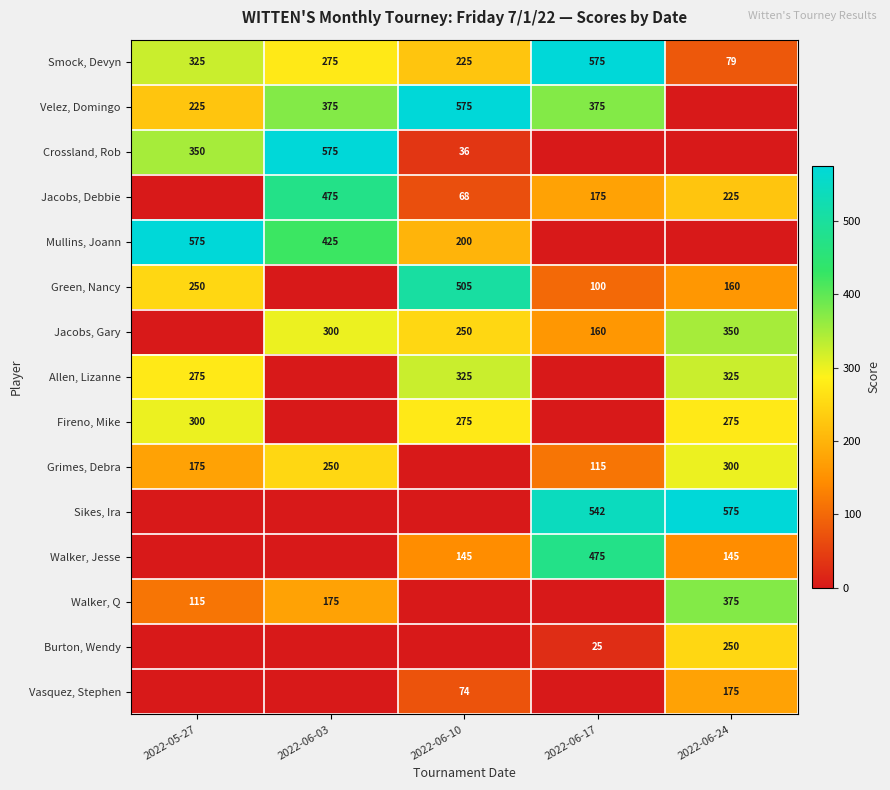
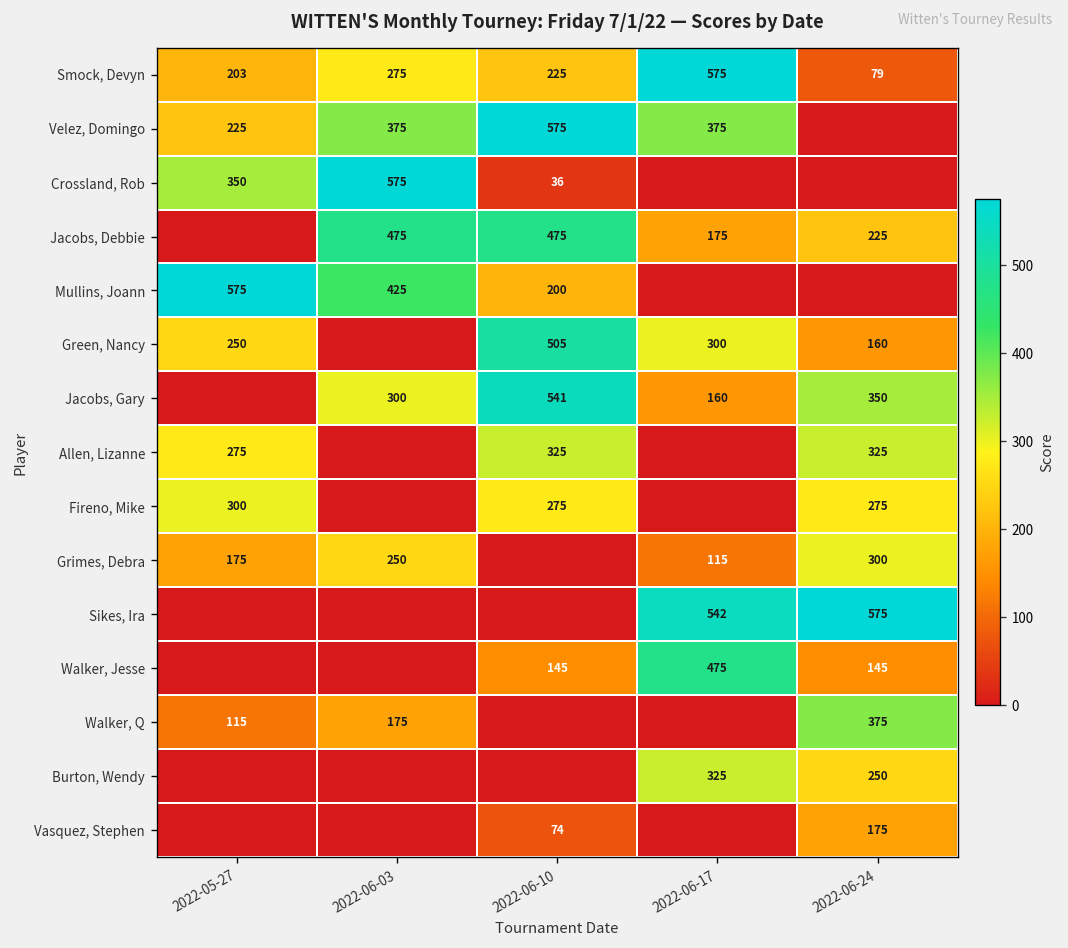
Smock, Devyn, 2022-05-27: 325 -> 203
Jacobs, Debbie, 2022-06-10: 68 -> 475
Green, Nancy, 2022-06-17: 100 -> 300
Jacobs, Gary, 2022-06-10: 250 -> 541
Burton, Wendy, 2022-06-17: 25 -> 325
